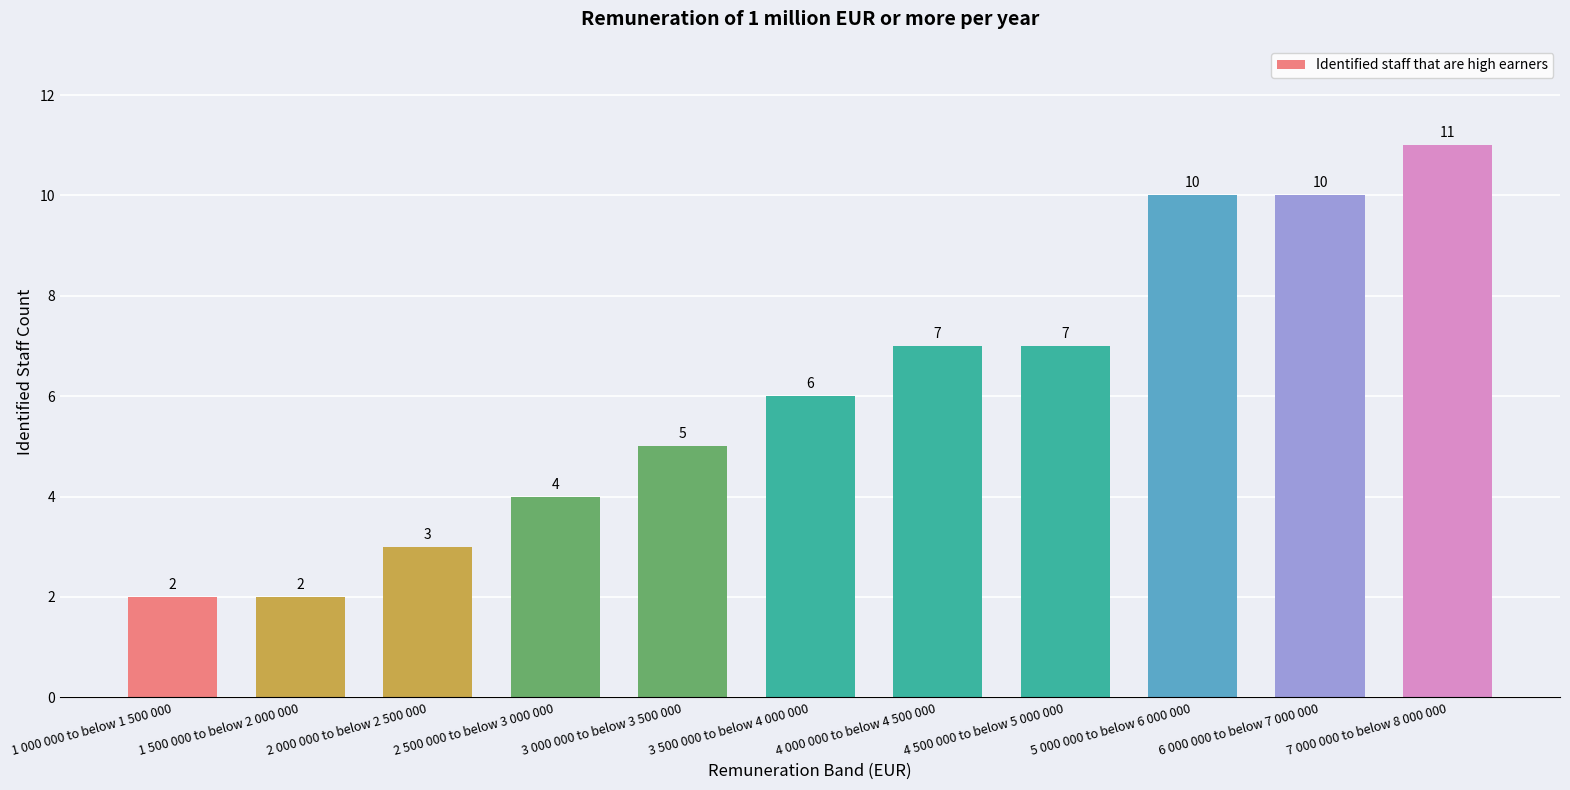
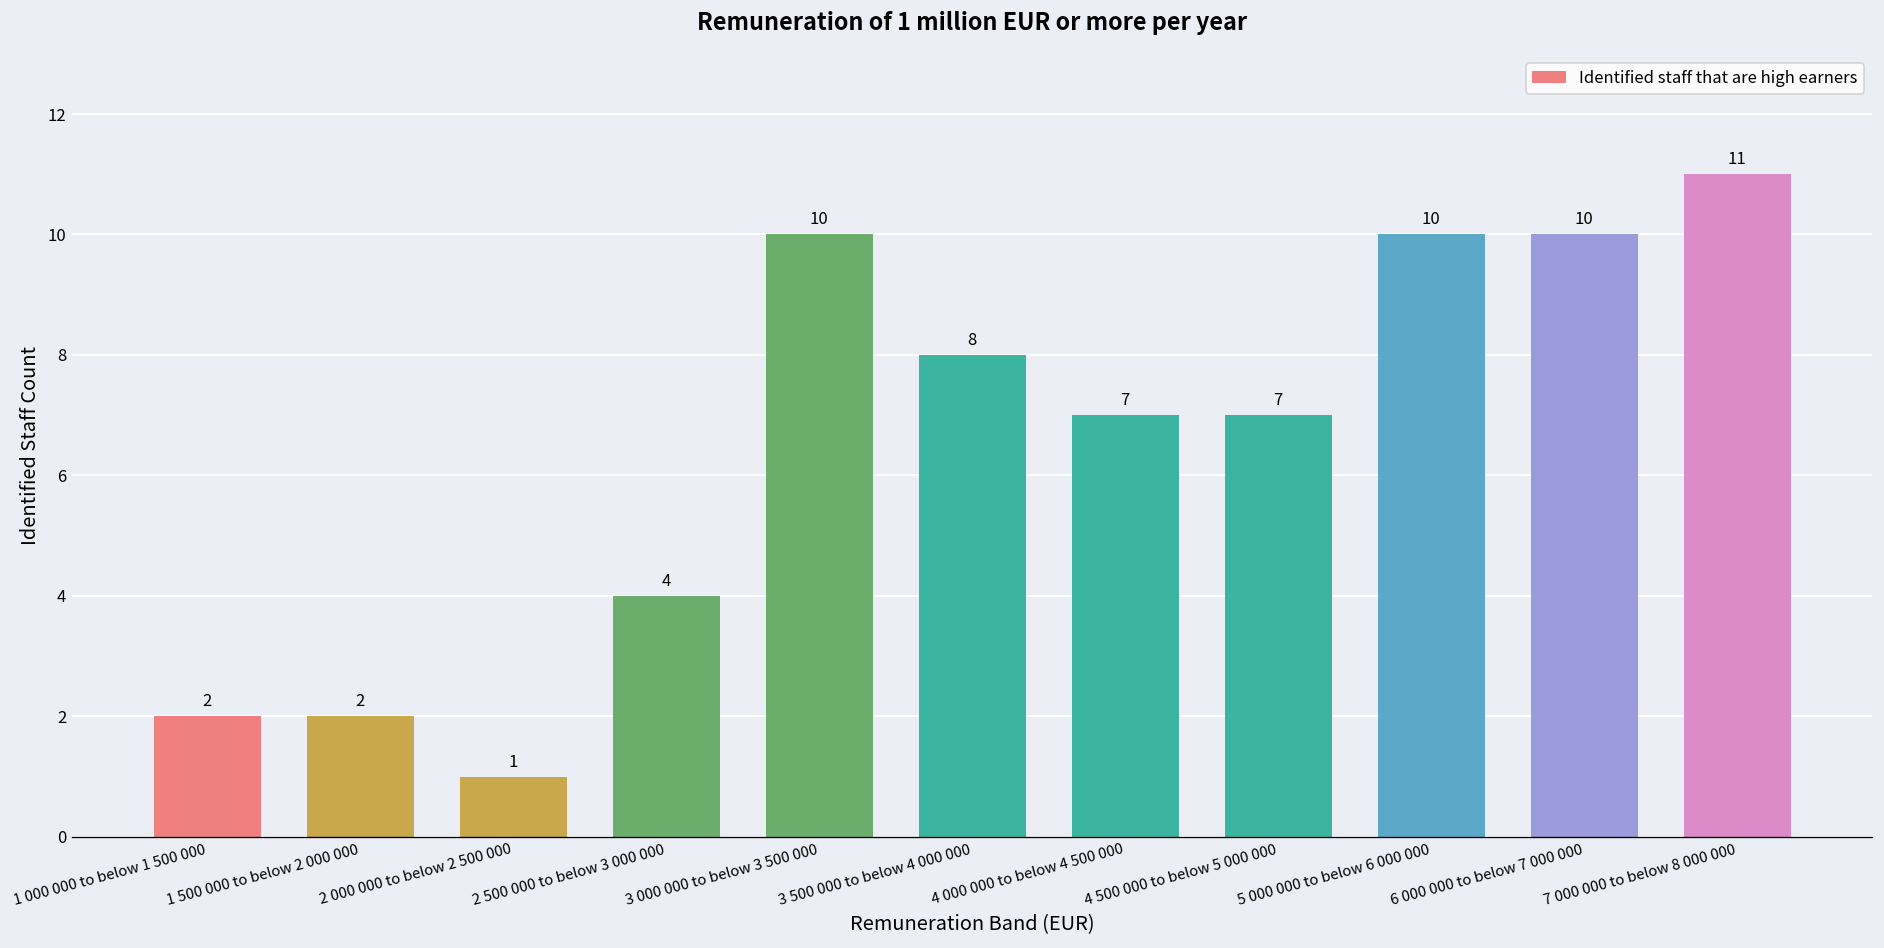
2 000 000 to below 2 500 000: 3 -> 1
3 000 000 to below 3 500 000: 5 -> 10
3 500 000 to below 4 000 000: 6 -> 8
